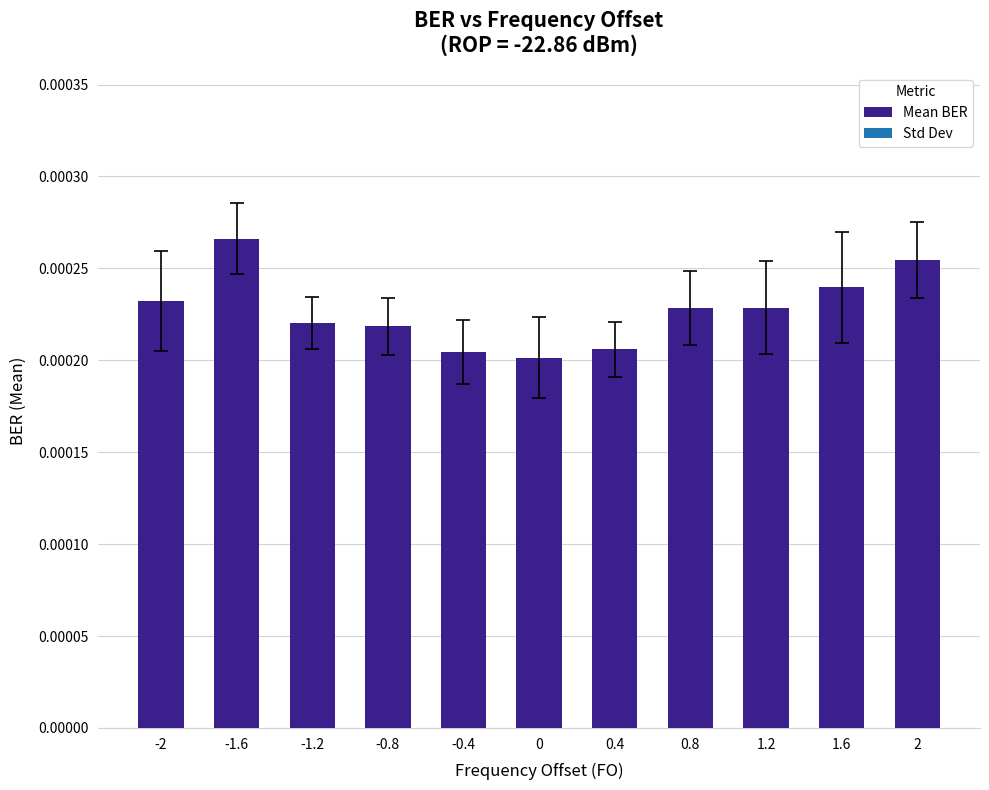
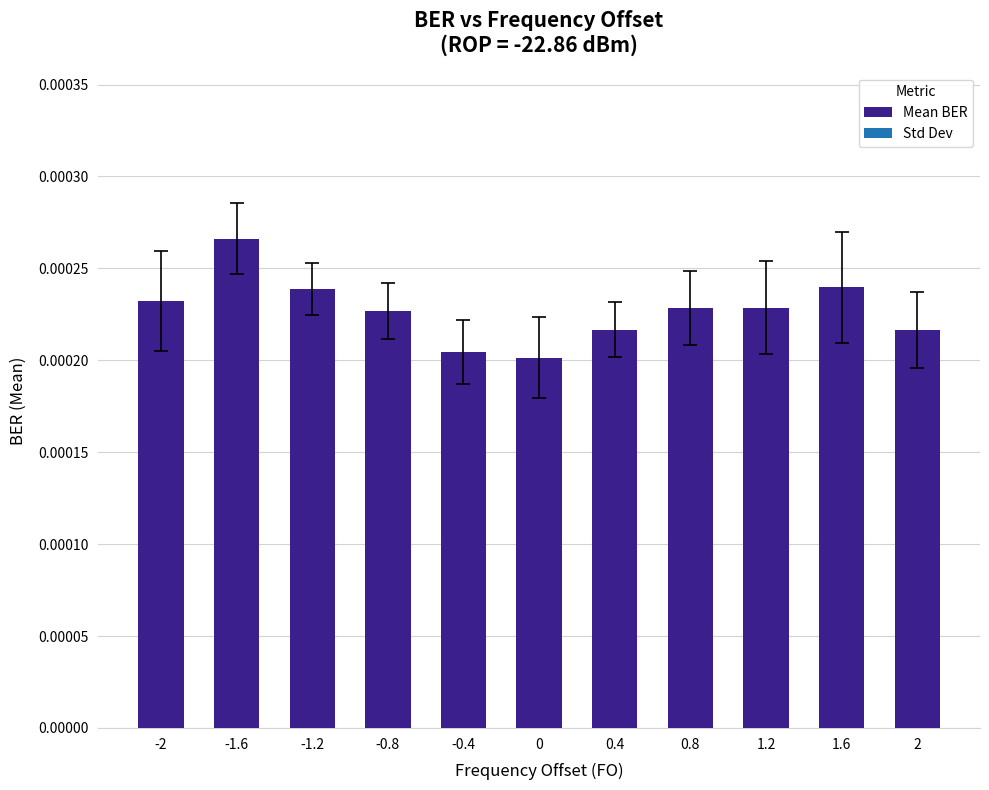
Mean BER, -1.2: 0.000220 -> 0.000239
Mean BER, -0.8: 0.000219 -> 0.000227
Mean BER, 0.4: 0.000206 -> 0.000217
Mean BER, 2: 0.000255 -> 0.000217
